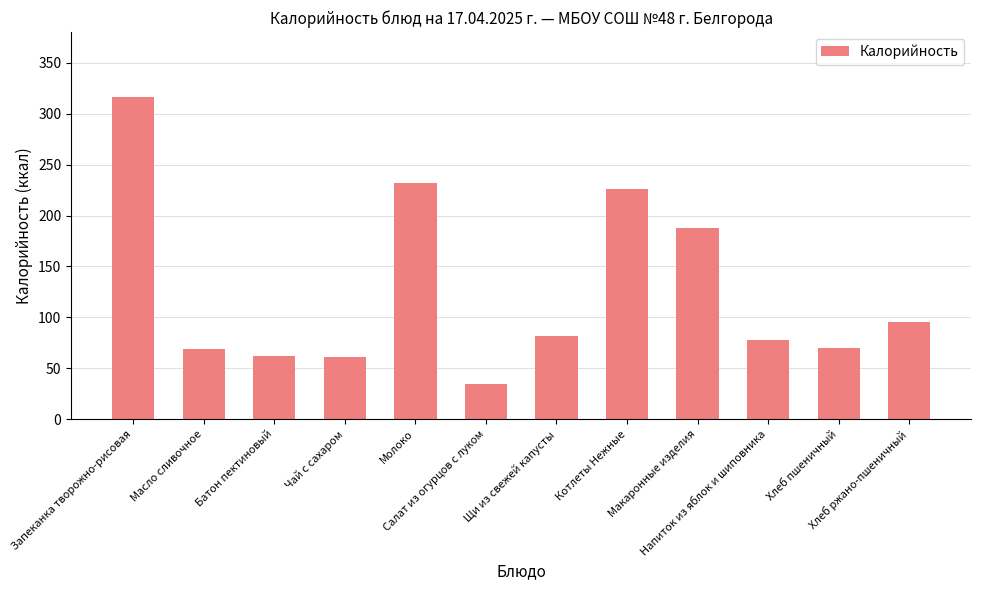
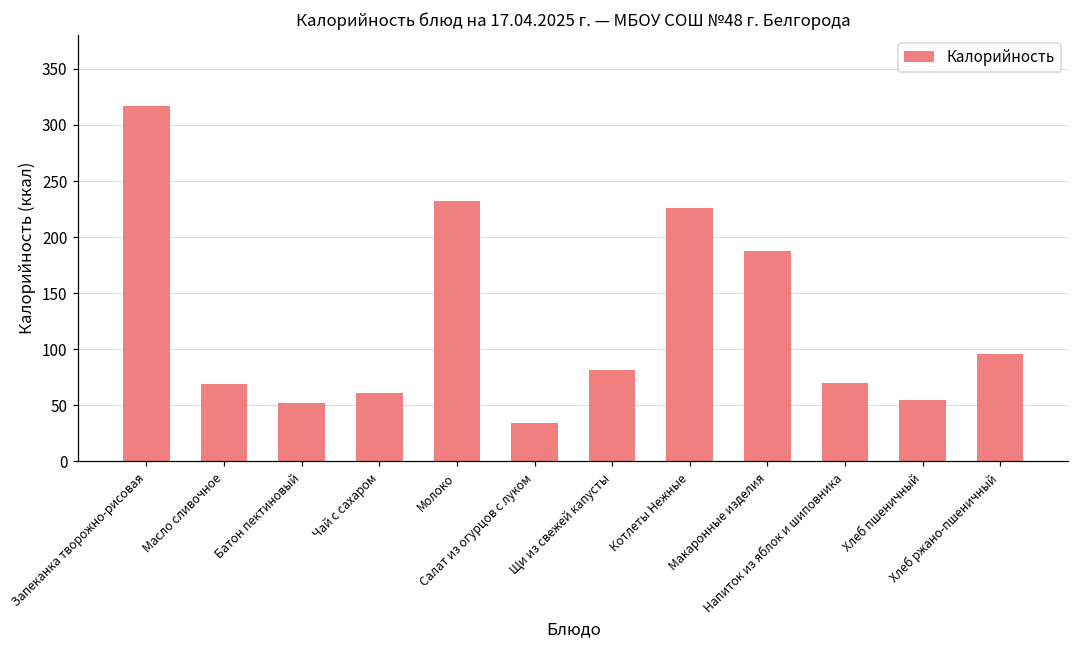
Батон пектиновый: 63 -> 52
Напиток из яблок и шиповника: 78 -> 70
Хлеб пшеничный: 70 -> 55
